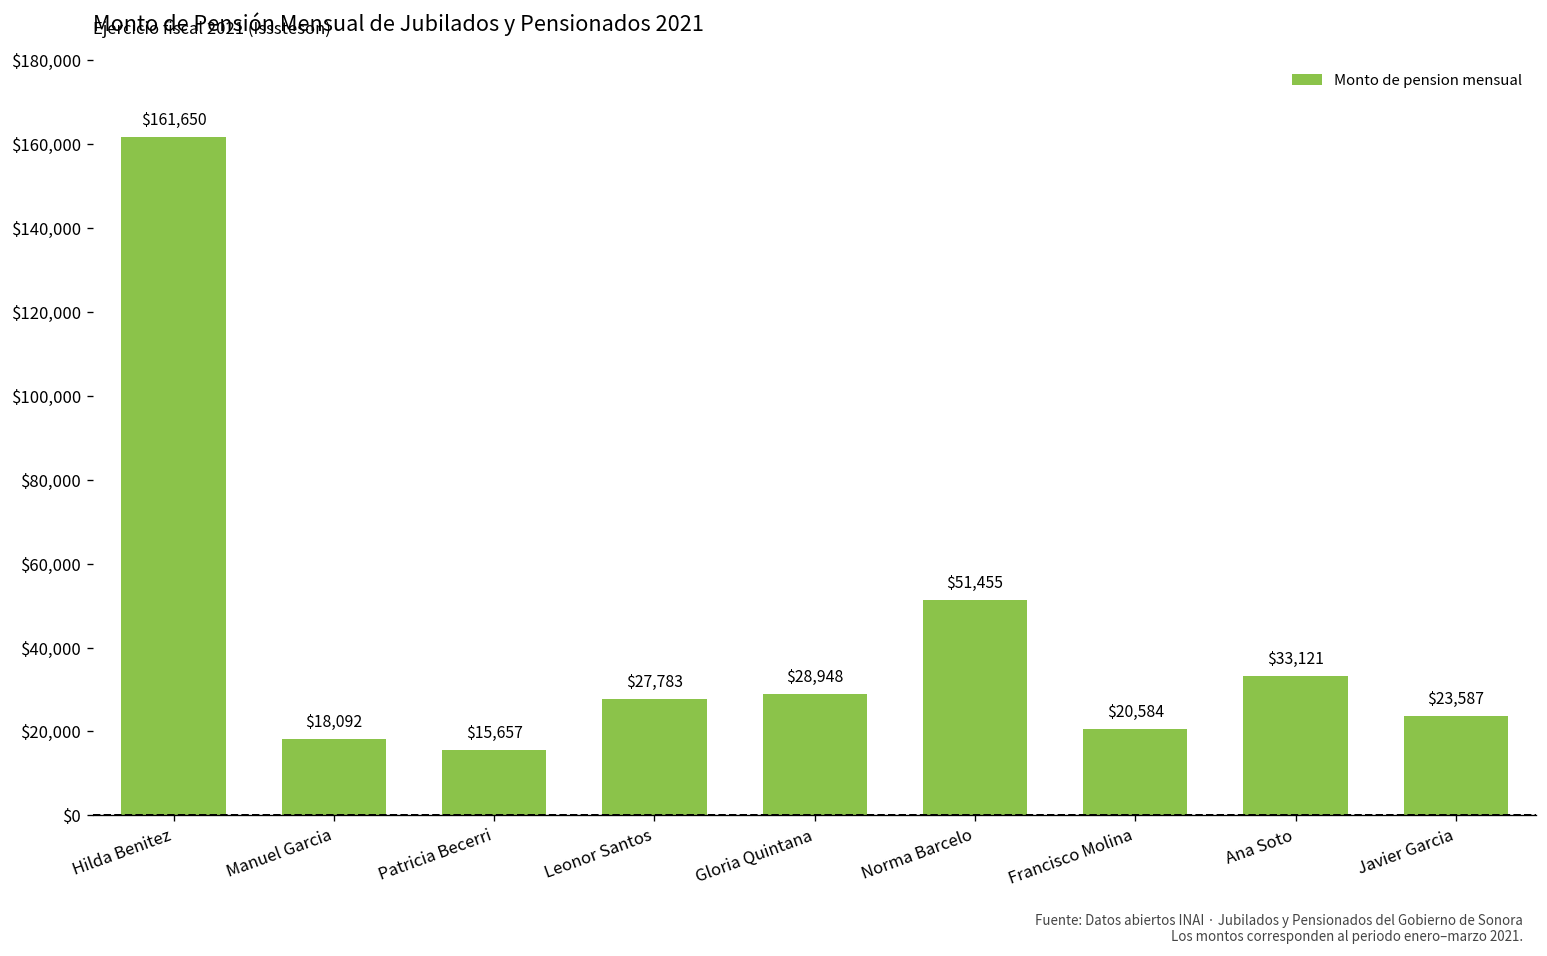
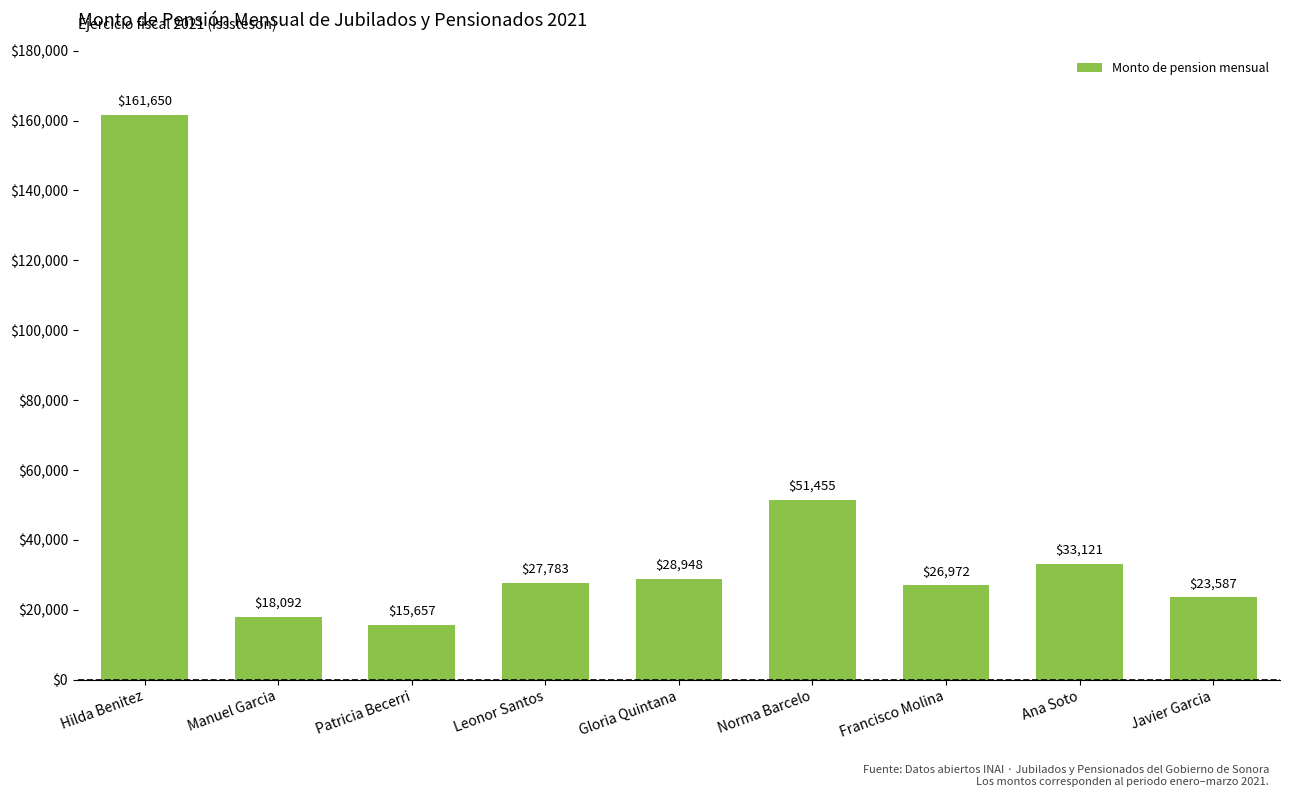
Francisco Molina: $20,584 -> $26,972
